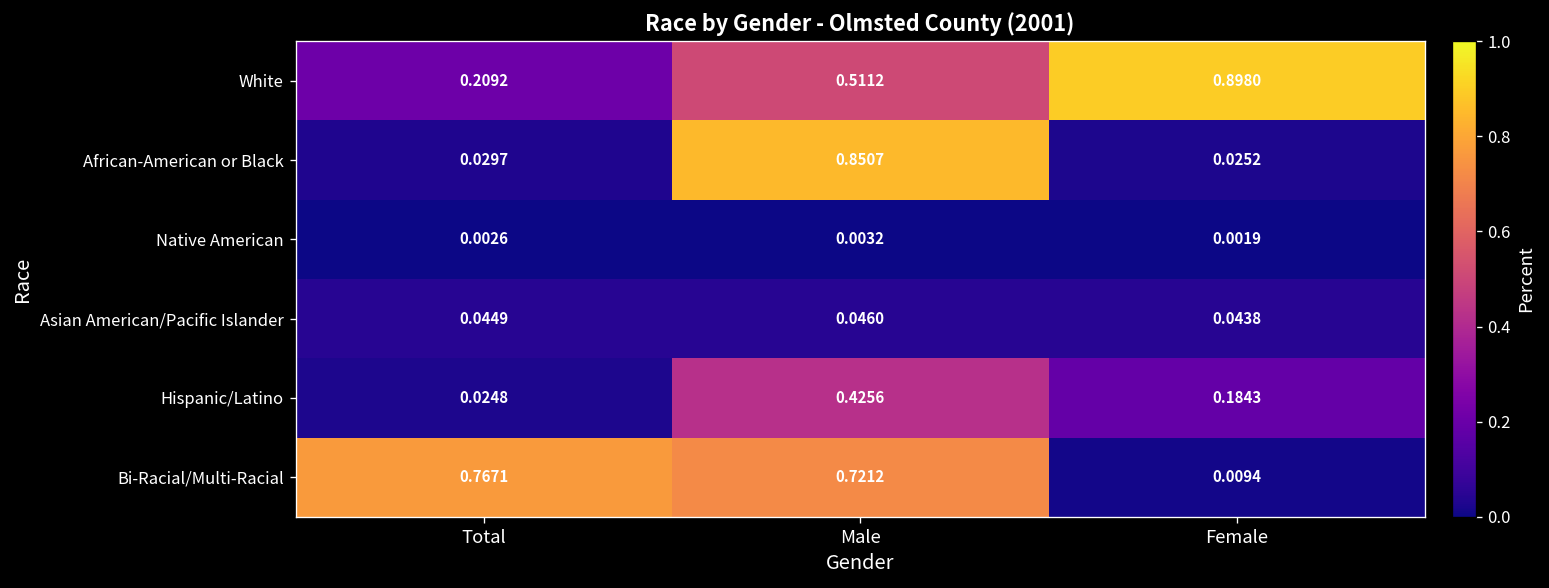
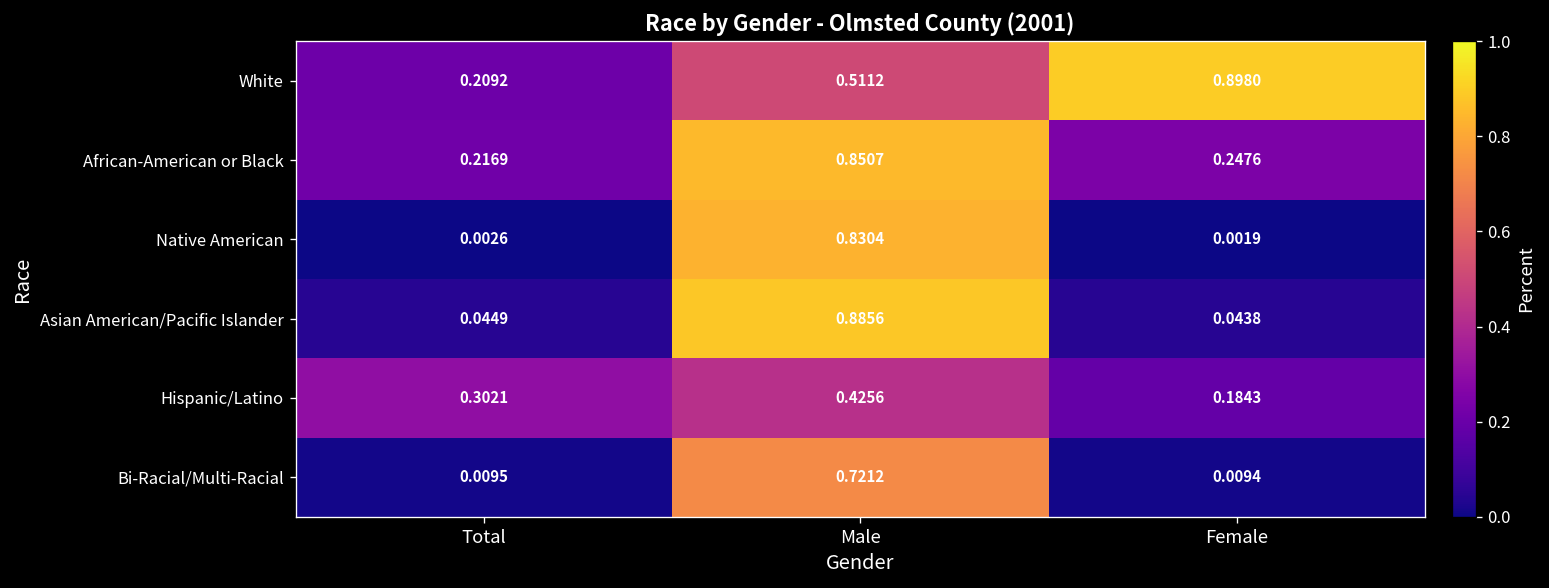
African-American or Black, Total: 0.0297 -> 0.2169
African-American or Black, Female: 0.0252 -> 0.2476
Native American, Male: 0.0032 -> 0.8304
Asian American/Pacific Islander, Male: 0.0460 -> 0.8856
Hispanic/Latino, Total: 0.0248 -> 0.3021
Bi-Racial/Multi-Racial, Total: 0.7671 -> 0.0095
